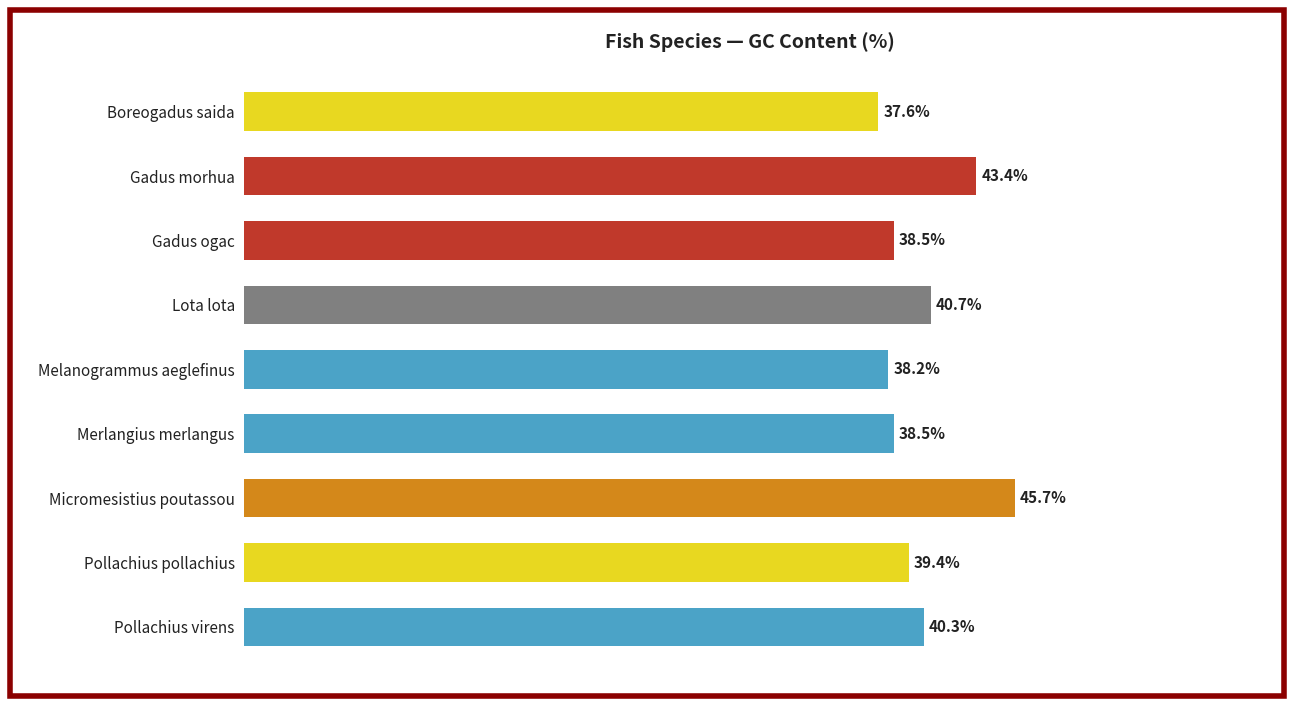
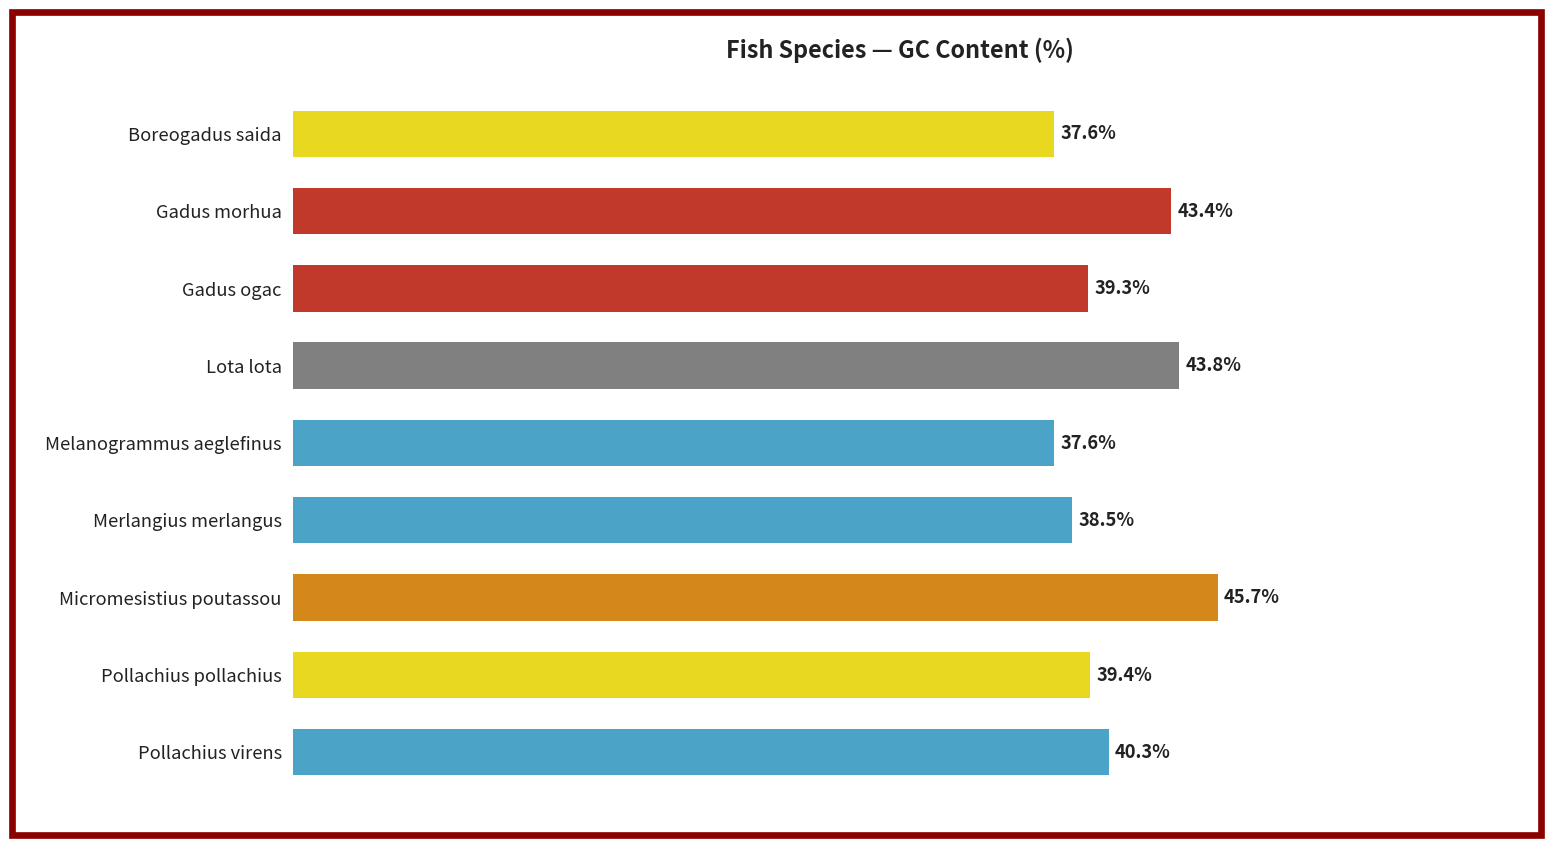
Gadus ogac: 38.5% -> 39.3%
Lota lota: 40.7% -> 43.8%
Melanogrammus aeglefinus: 38.2% -> 37.6%
